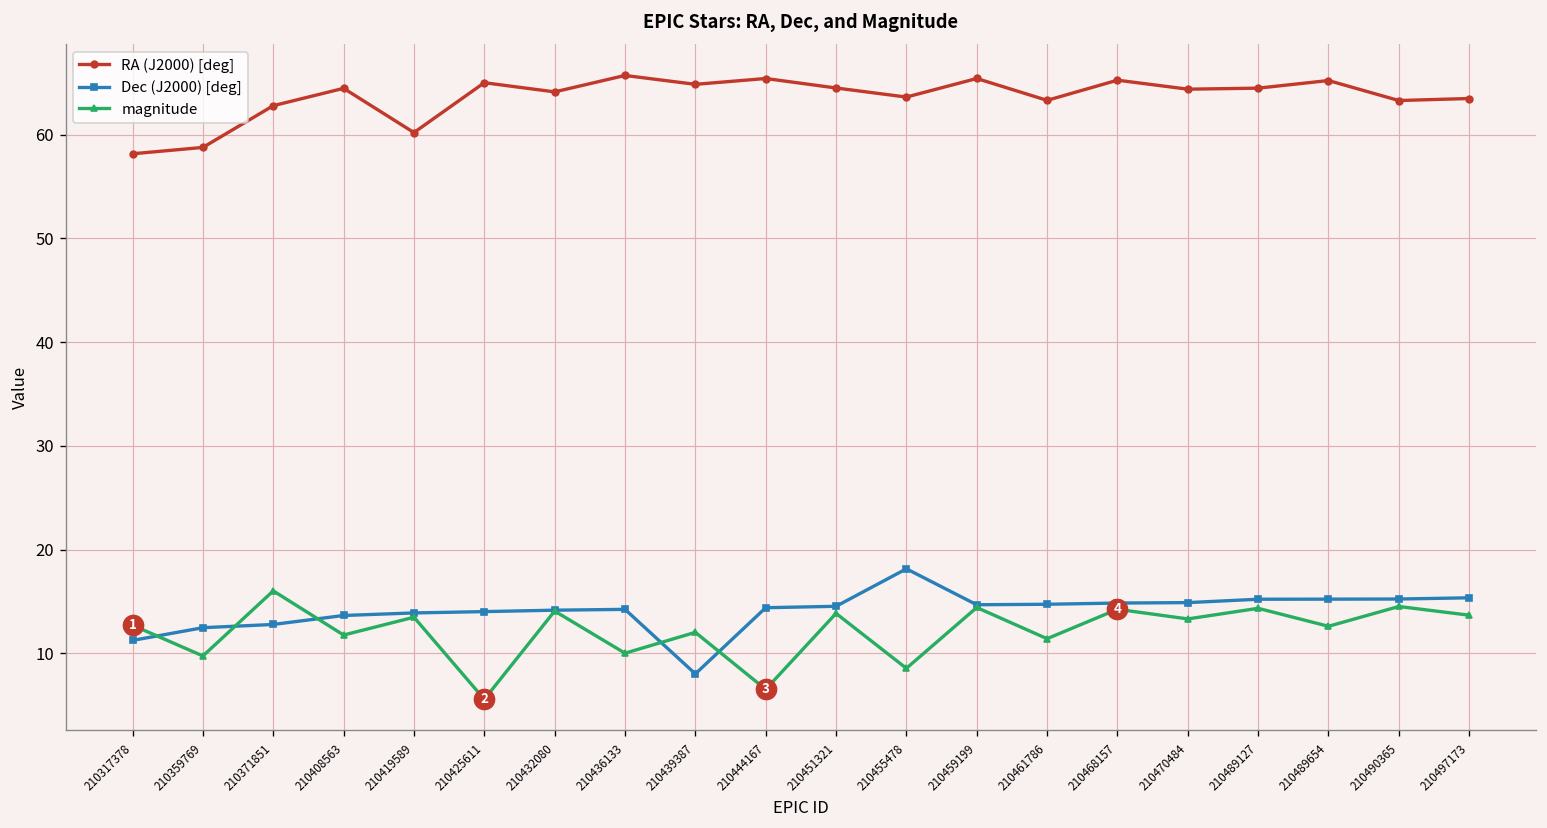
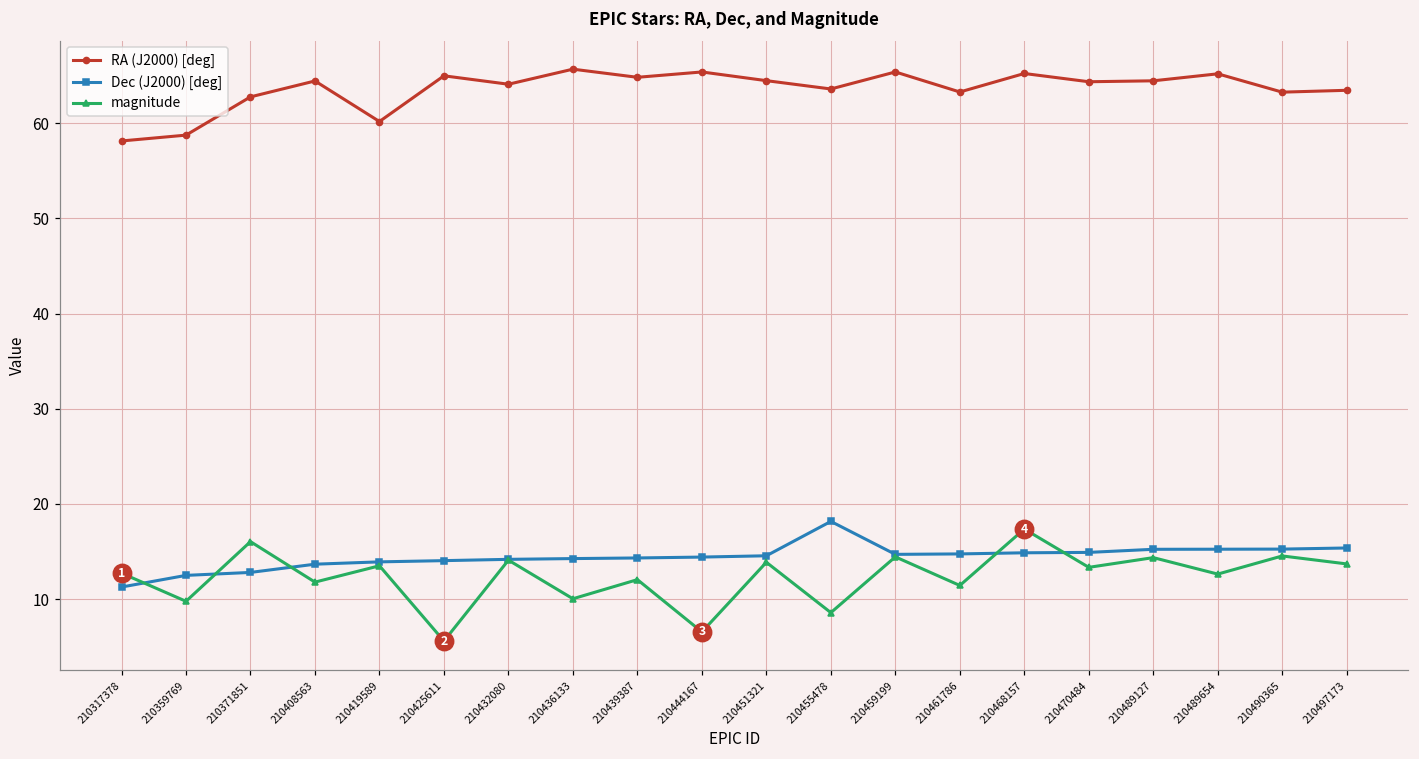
Dec (J2000) [deg], 210439387: 8 -> 14
magnitude, 210468157: 14 -> 17
